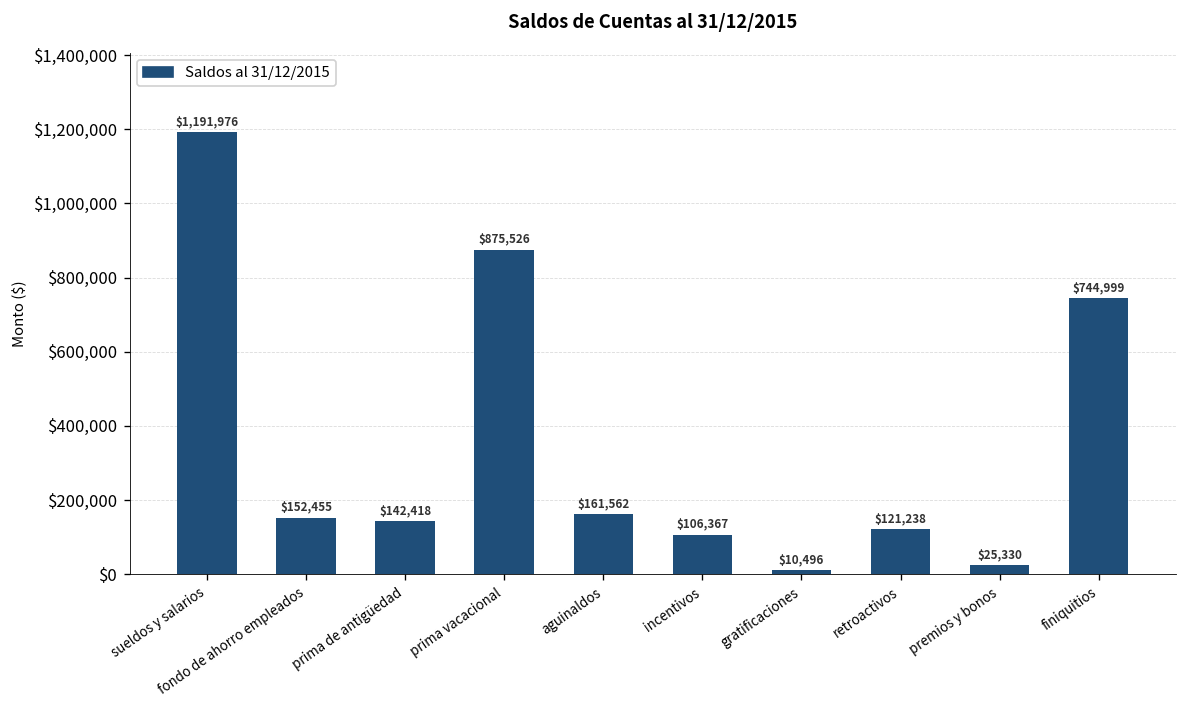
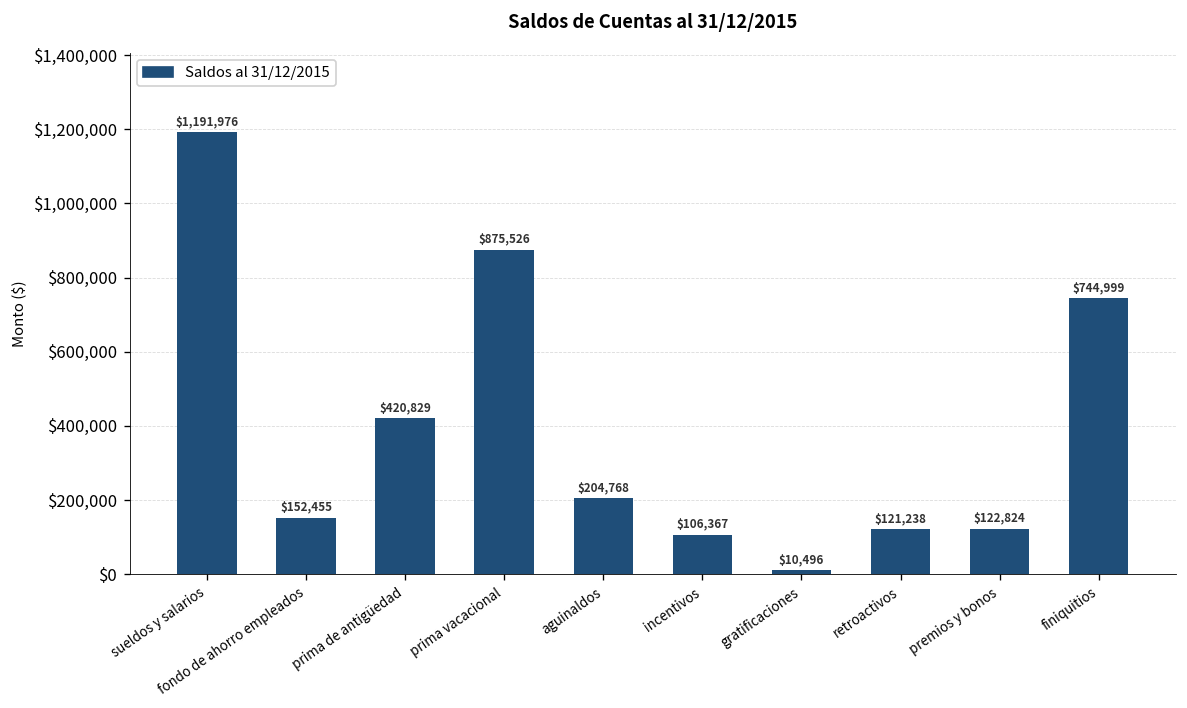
prima de antigüedad: $142,418 -> $420,829
aguinaldos: $161,562 -> $204,768
premios y bonos: $25,330 -> $122,824
